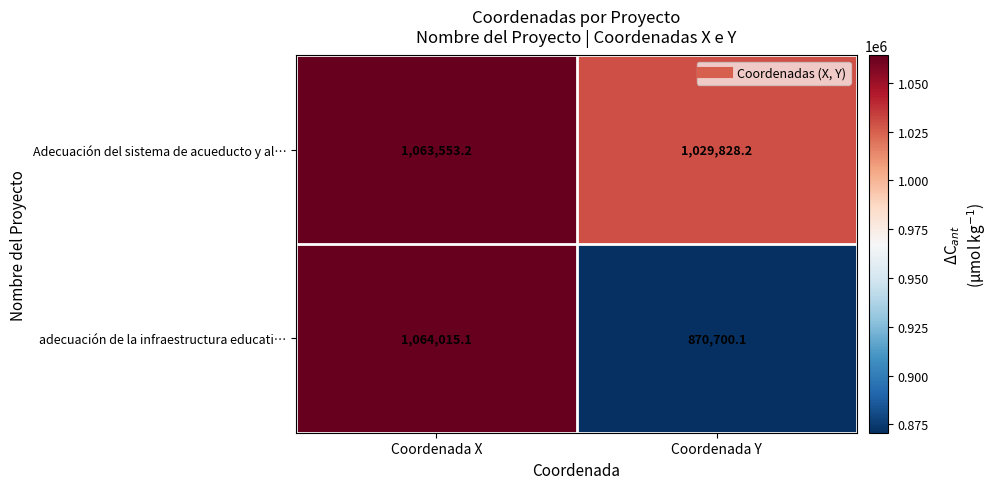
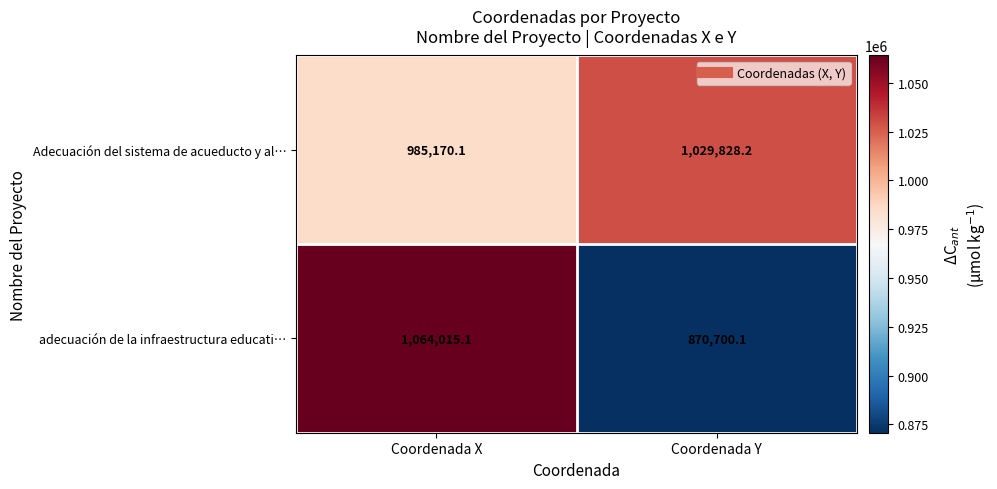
Adecuación del sistema de acueducto y al…, Coordenada X: 1,063,553.2 -> 985,170.1
